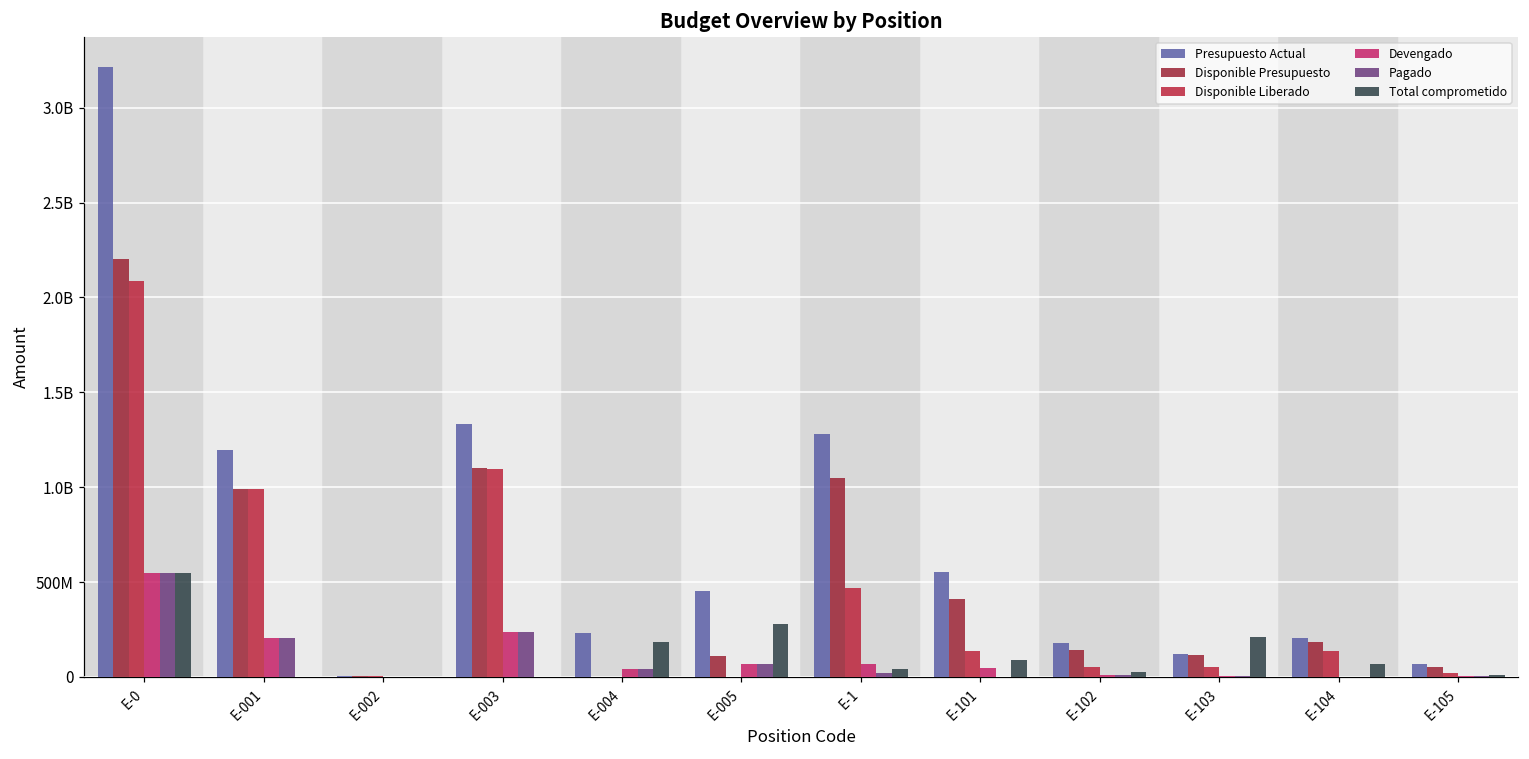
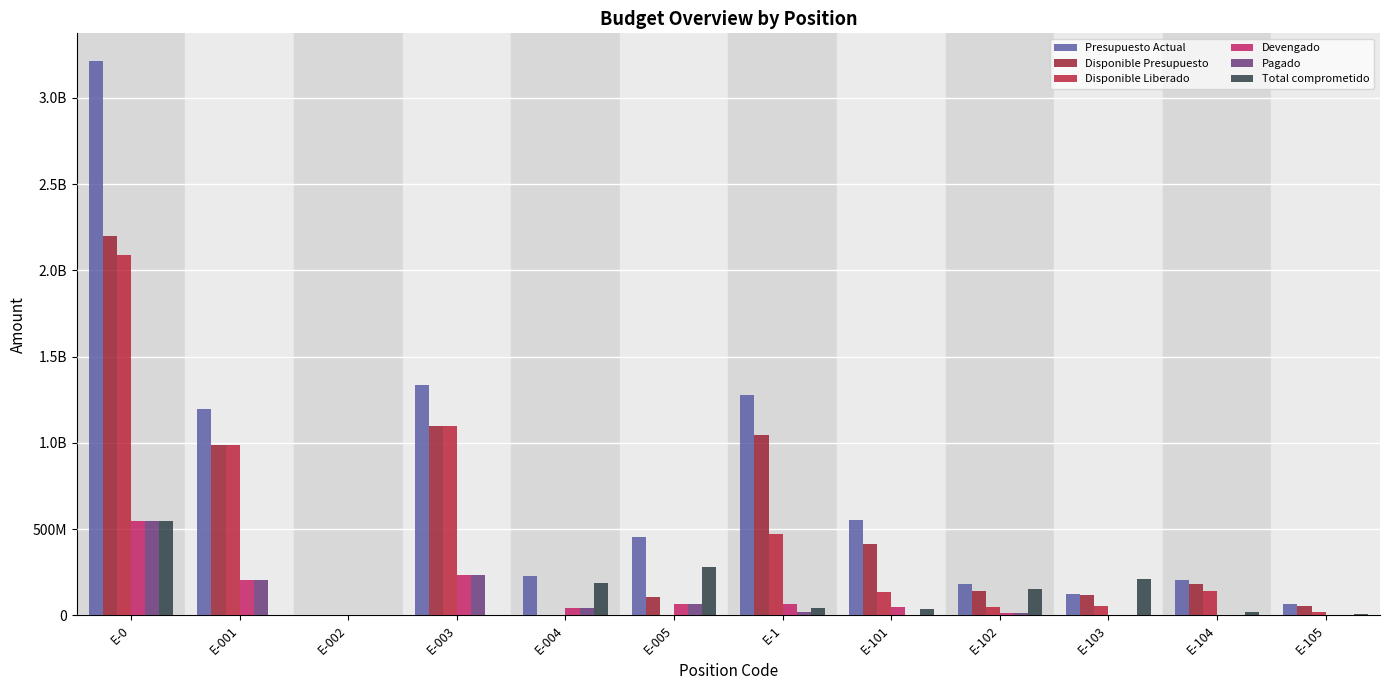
Total comprometido, E-101: 90000000 -> 40000000
Total comprometido, E-102: 20000000 -> 150000000
Total comprometido, E-104: 70000000 -> 20000000
